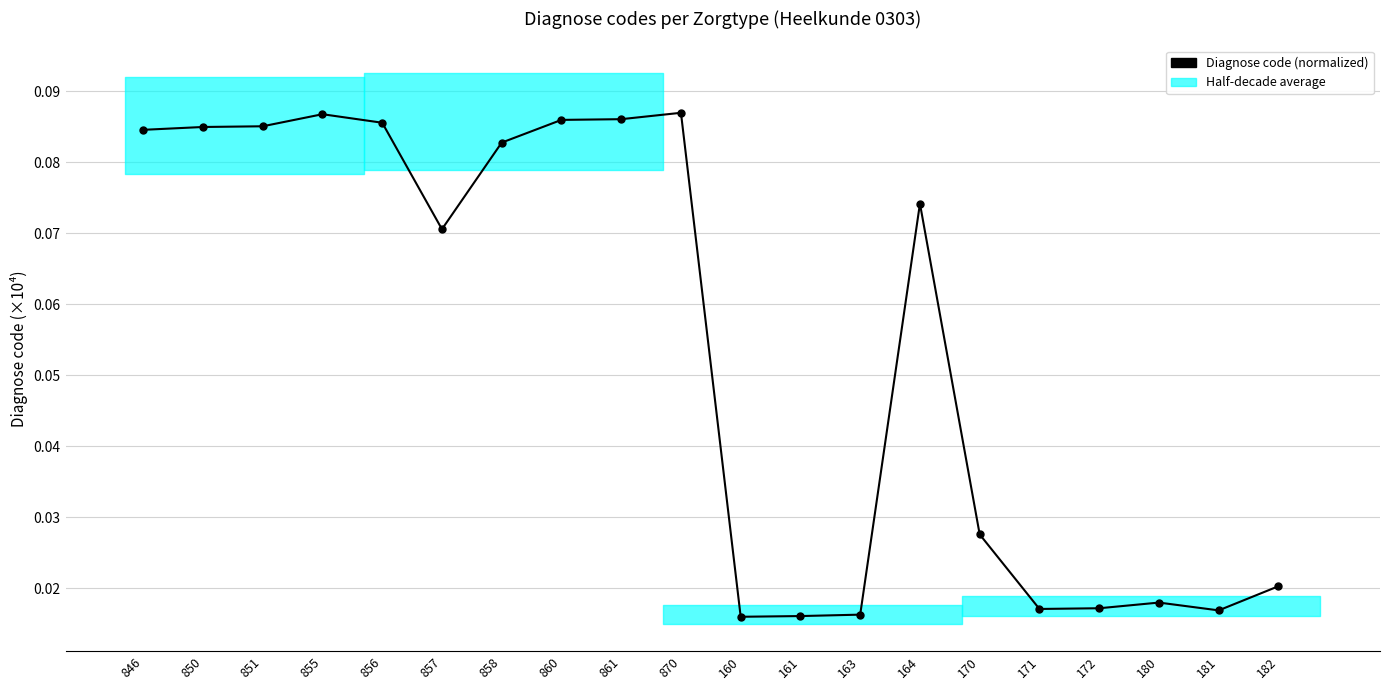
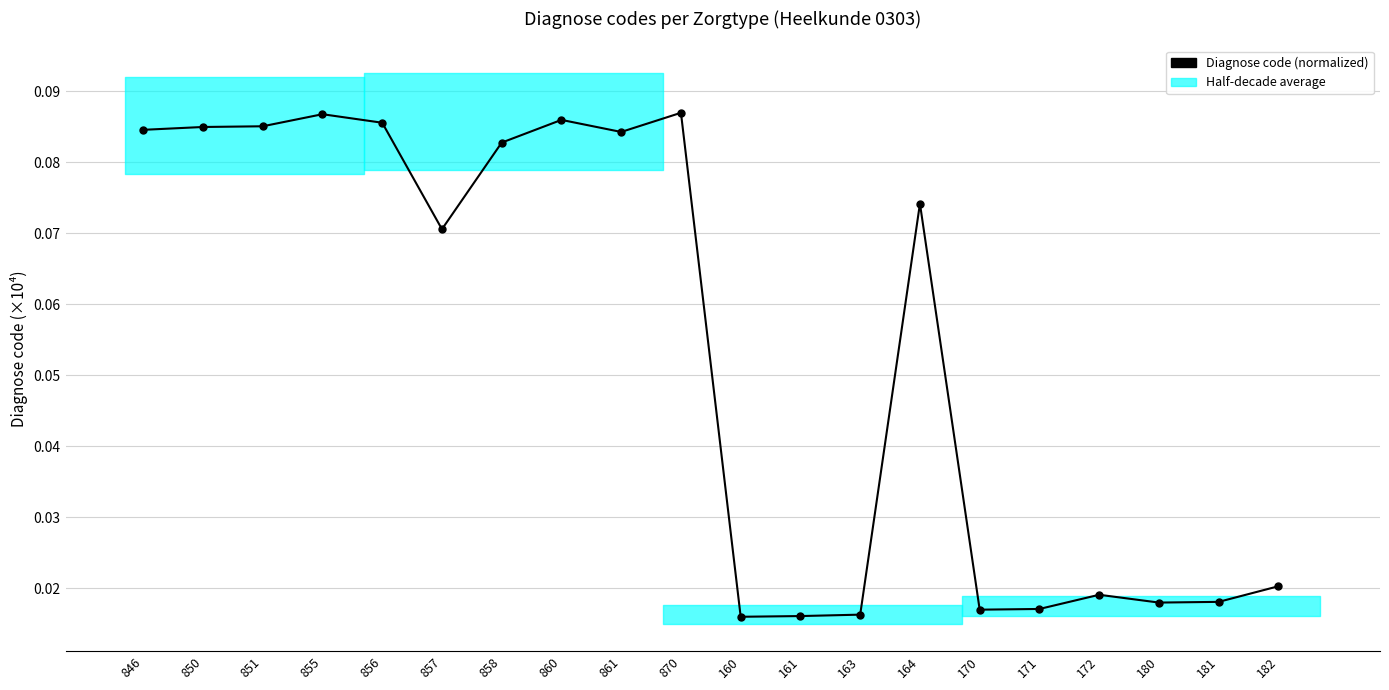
Diagnose code (normalized), 861: 0.086 -> 0.084
Diagnose code (normalized), 170: 0.028 -> 0.017
Diagnose code (normalized), 172: 0.017 -> 0.019
Diagnose code (normalized), 181: 0.017 -> 0.018
